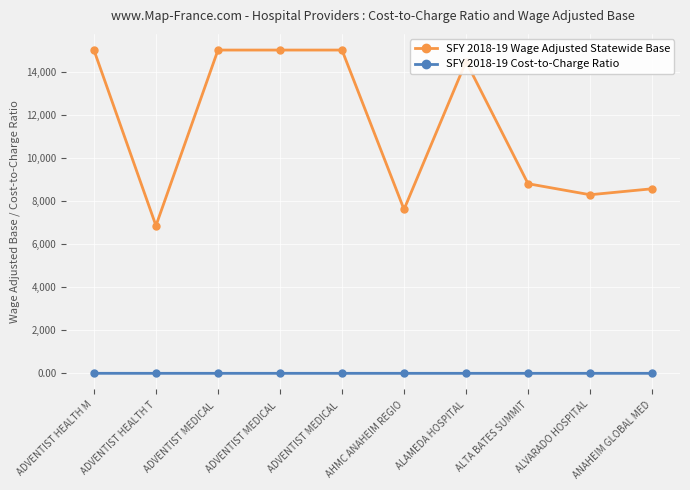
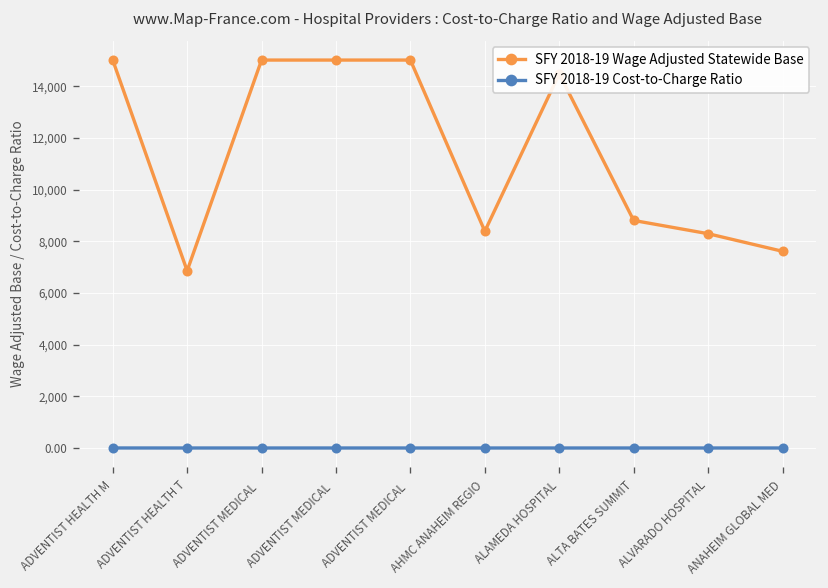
SFY 2018-19 Wage Adjusted Statewide Base, AHMC ANAHEIM REGIO: 7,600 -> 8,400
SFY 2018-19 Wage Adjusted Statewide Base, ANAHEIM GLOBAL MED: 8,600 -> 7,600
